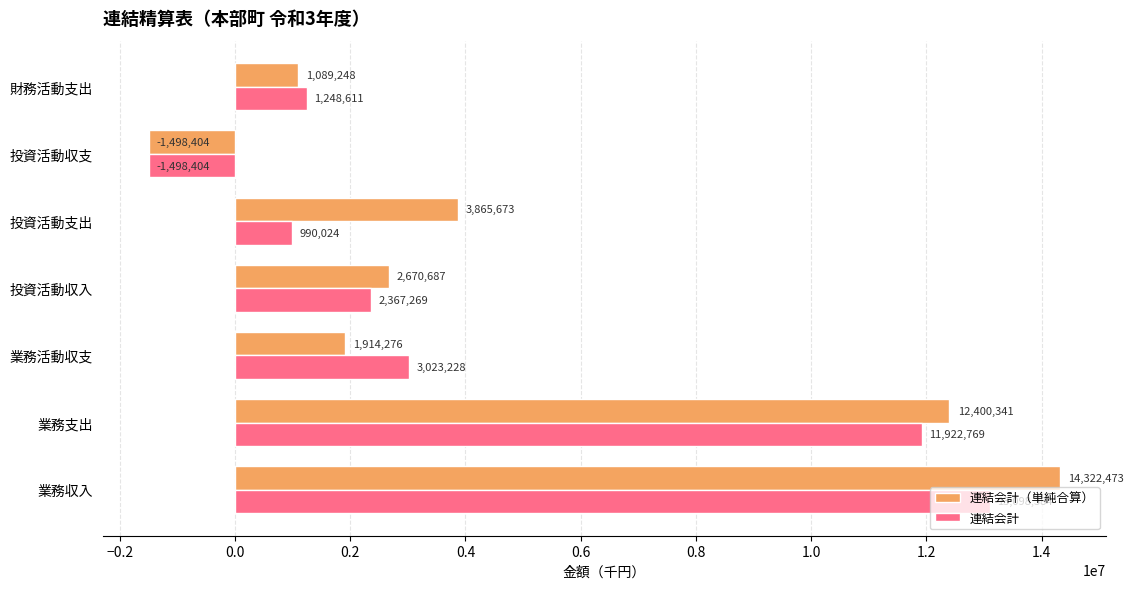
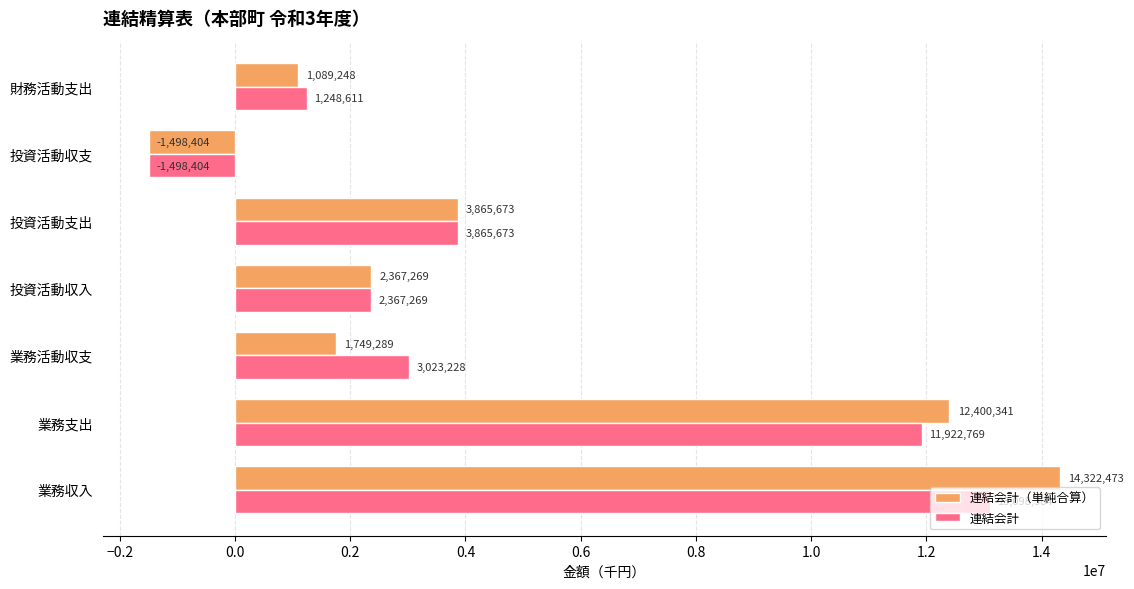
連結会計, 投資活動支出: 990,024 -> 3,865,673
連結会計（単純合算）, 投資活動収入: 2,670,687 -> 2,367,269
連結会計（単純合算）, 業務活動収支: 1,914,276 -> 1,749,289
